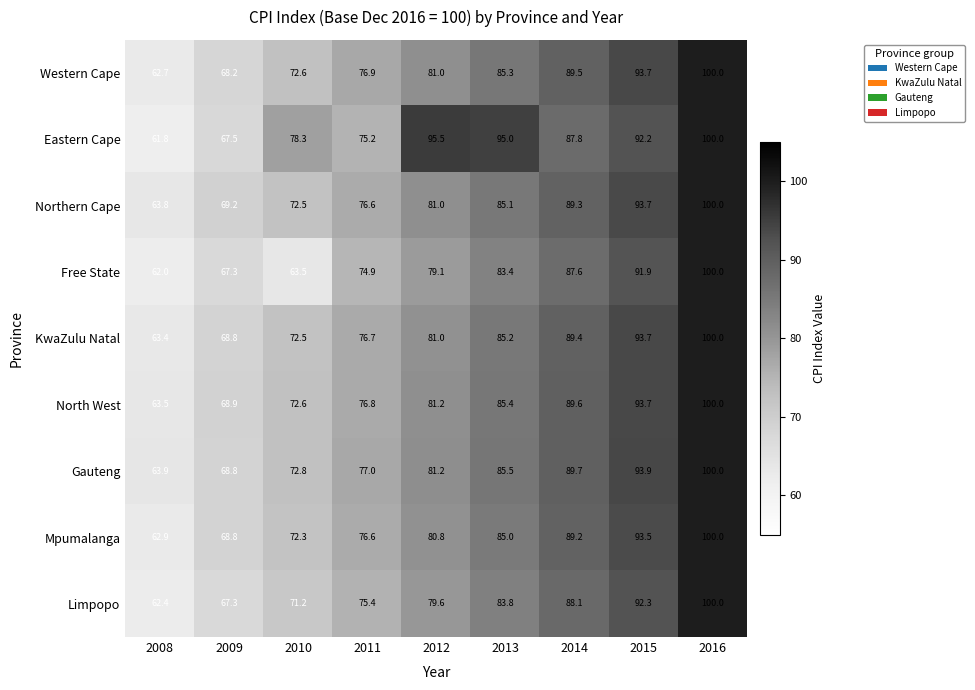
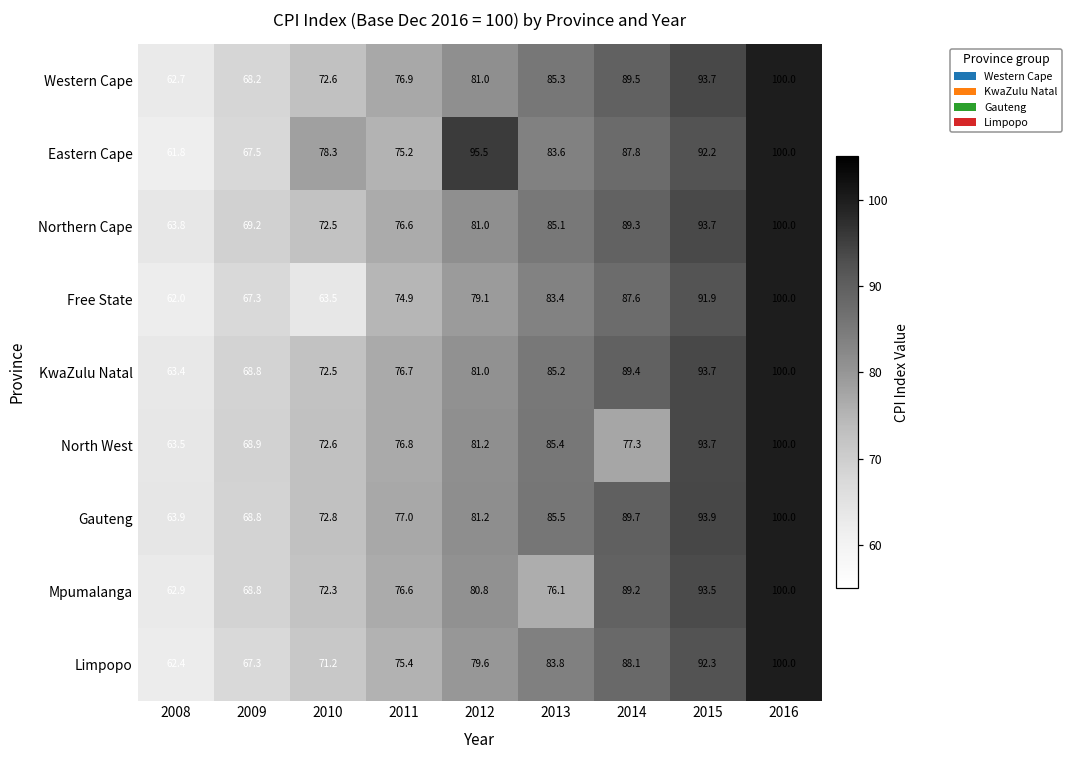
Eastern Cape, 2013: 95.0 -> 83.6
North West, 2014: 89.6 -> 77.3
Mpumalanga, 2013: 85.0 -> 76.1
